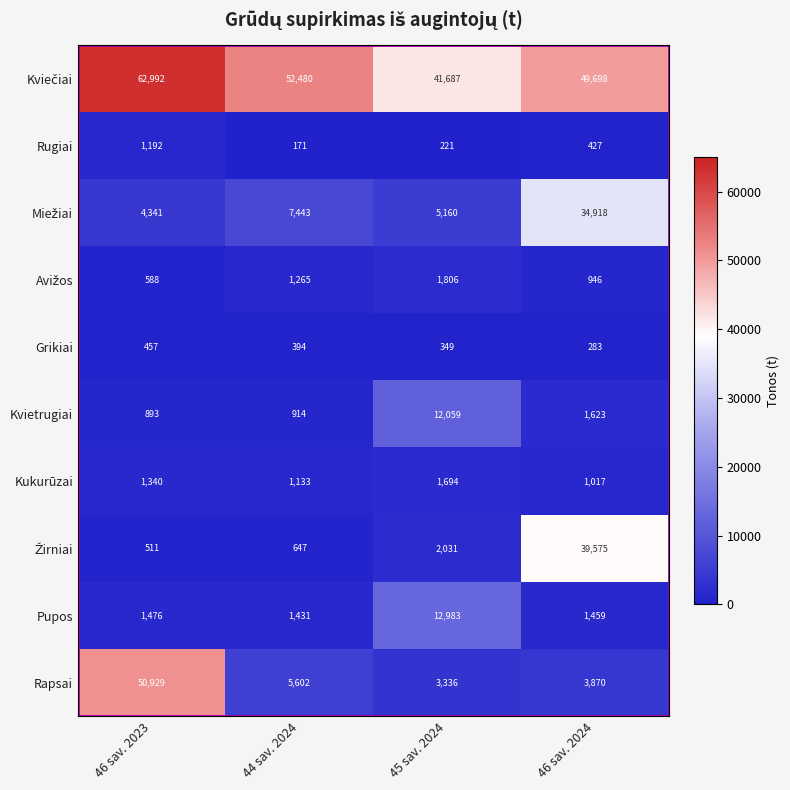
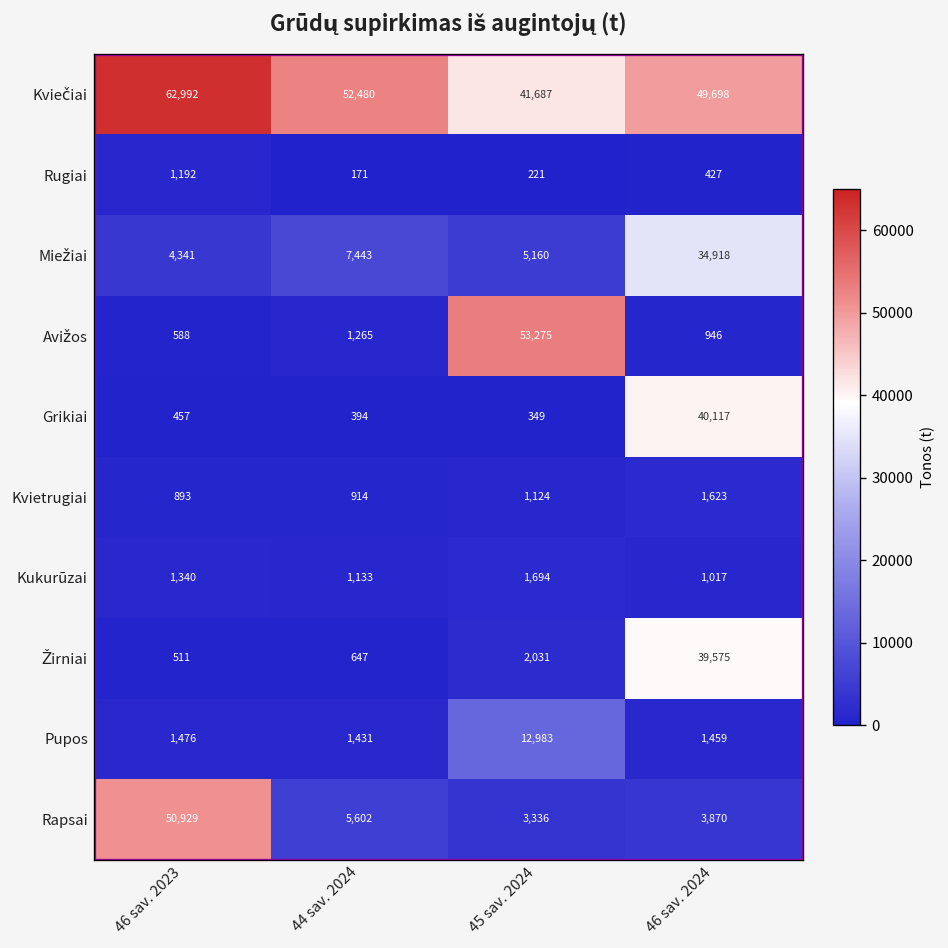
Avižos, 45 sav. 2024: 1,806 -> 53,275
Grikiai, 46 sav. 2024: 283 -> 40,117
Kvietrugiai, 45 sav. 2024: 12,059 -> 1,124
